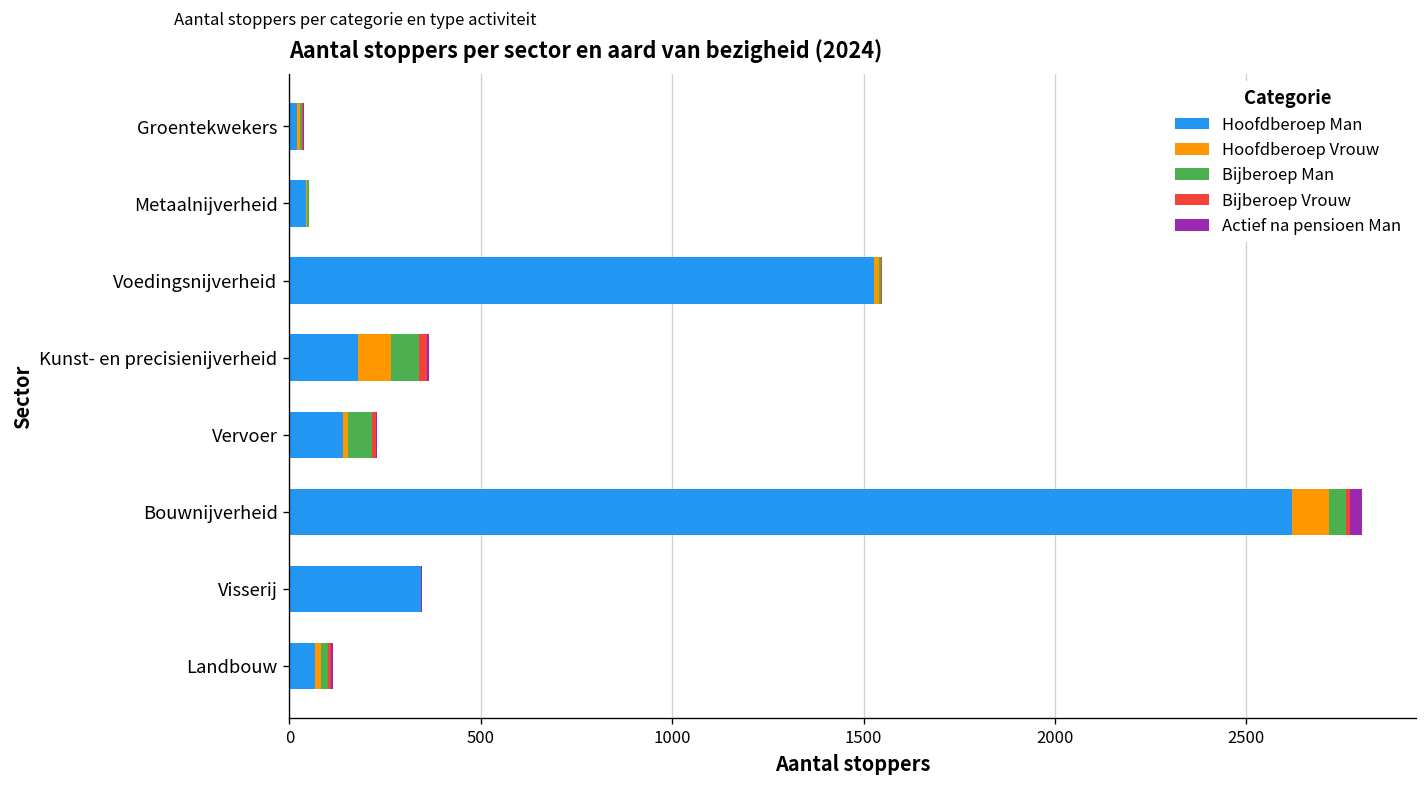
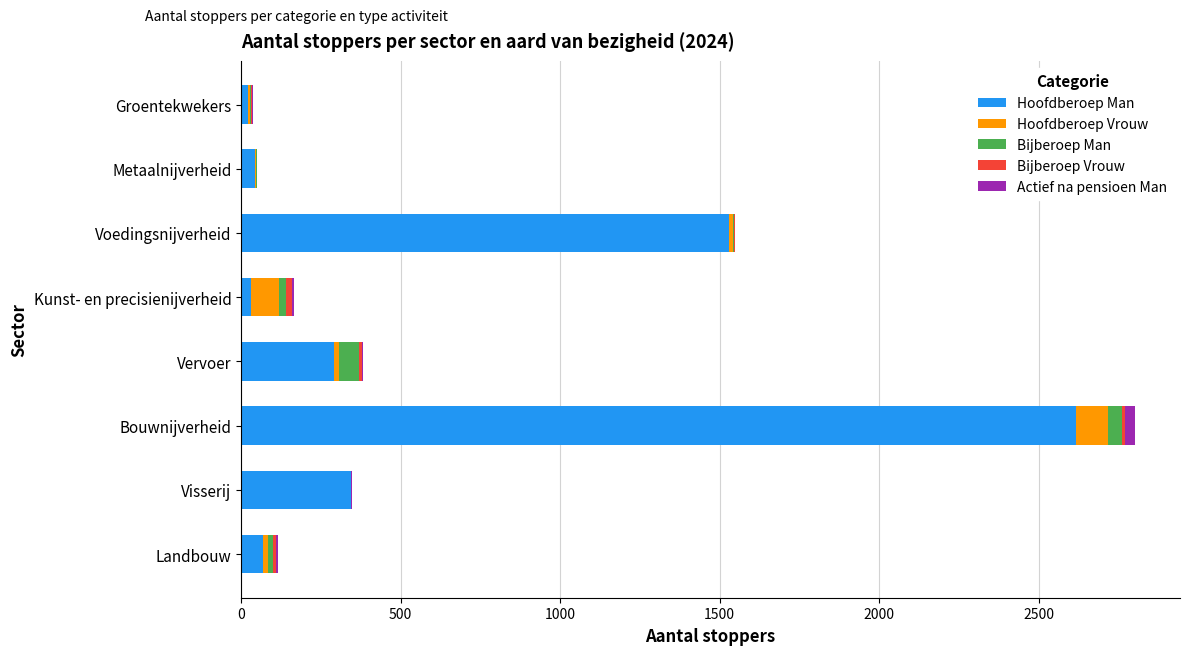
Hoofdberoep Man, Kunst- en precisienijverheid: 180 -> 30
Bijberoep Man, Kunst- en precisienijverheid: 70 -> 20
Hoofdberoep Man, Vervoer: 140 -> 290
